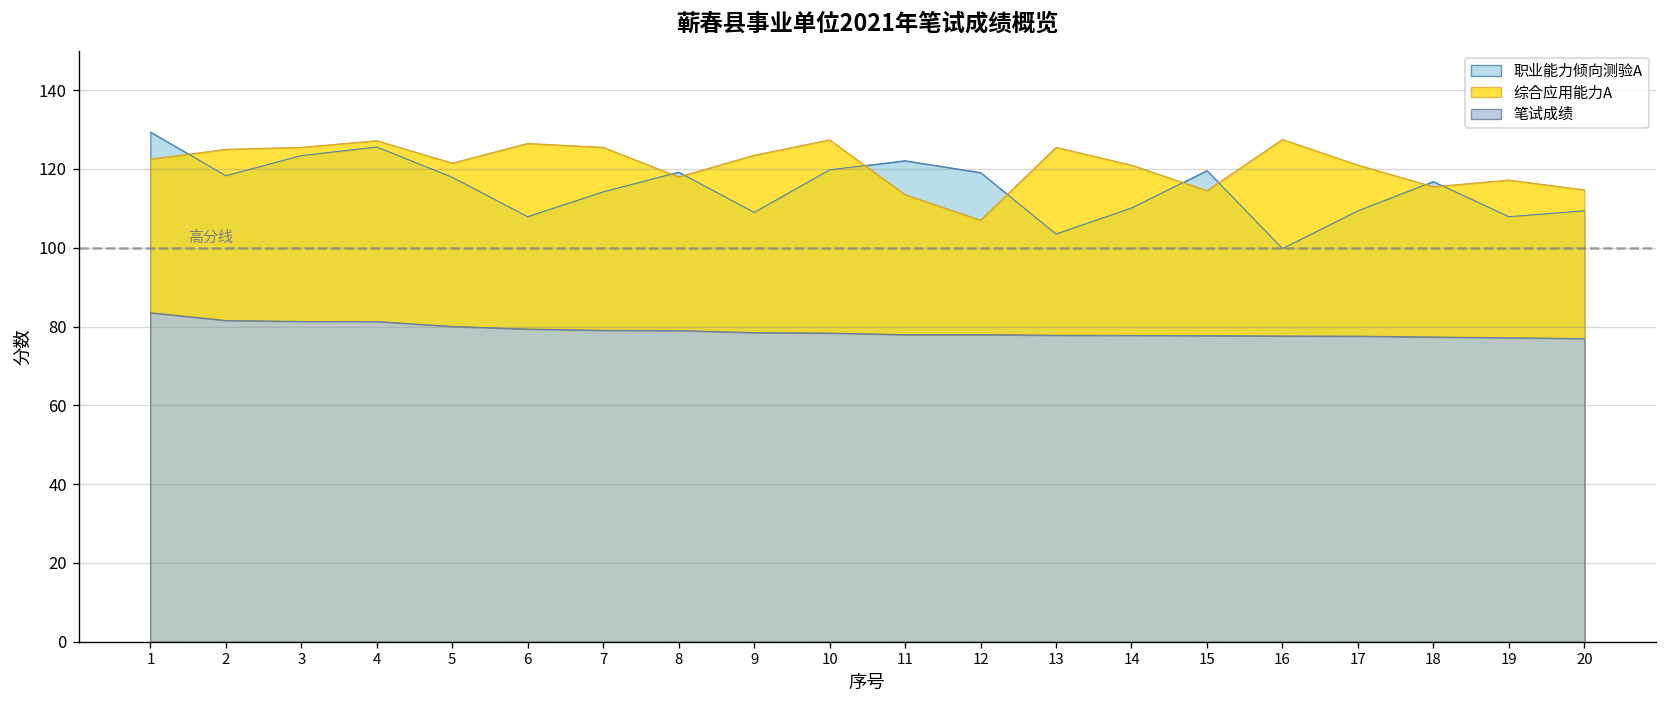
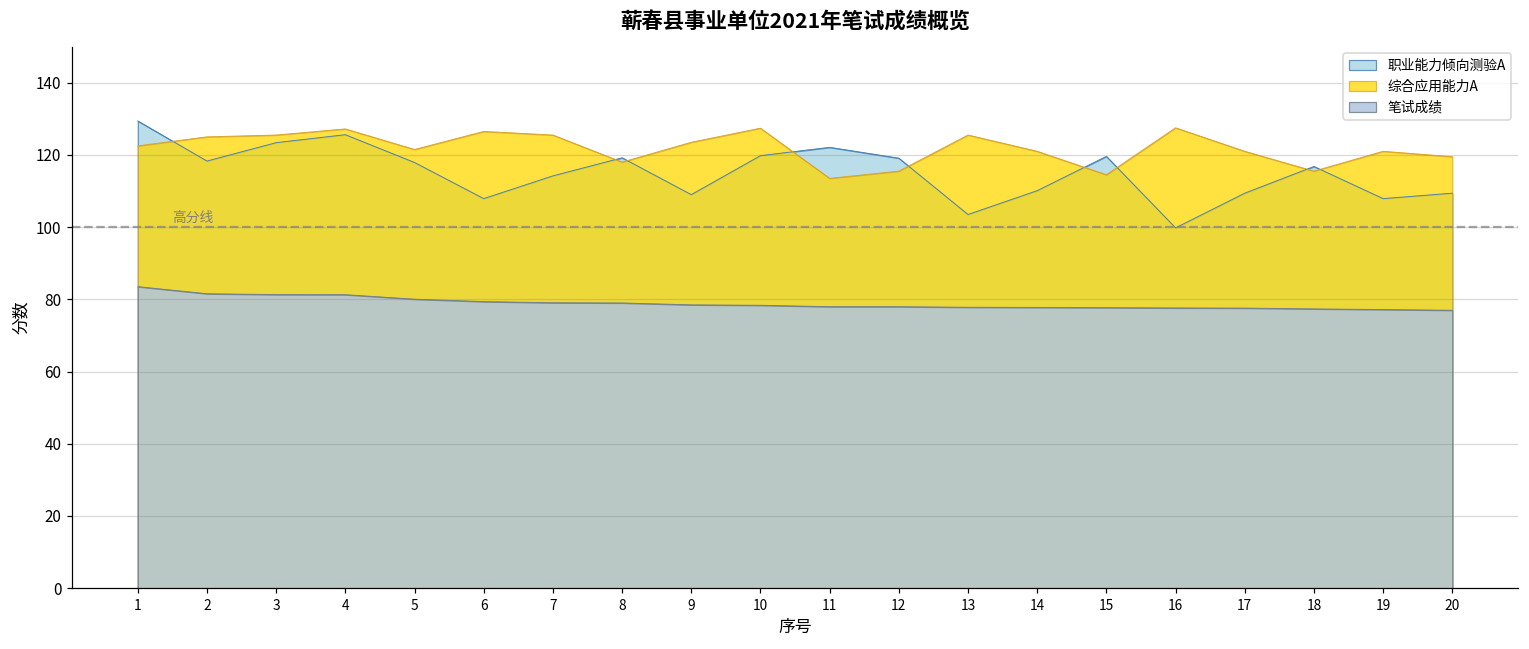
综合应用能力A, 12: 107 -> 116
综合应用能力A, 19: 117 -> 121
综合应用能力A, 20: 115 -> 120
